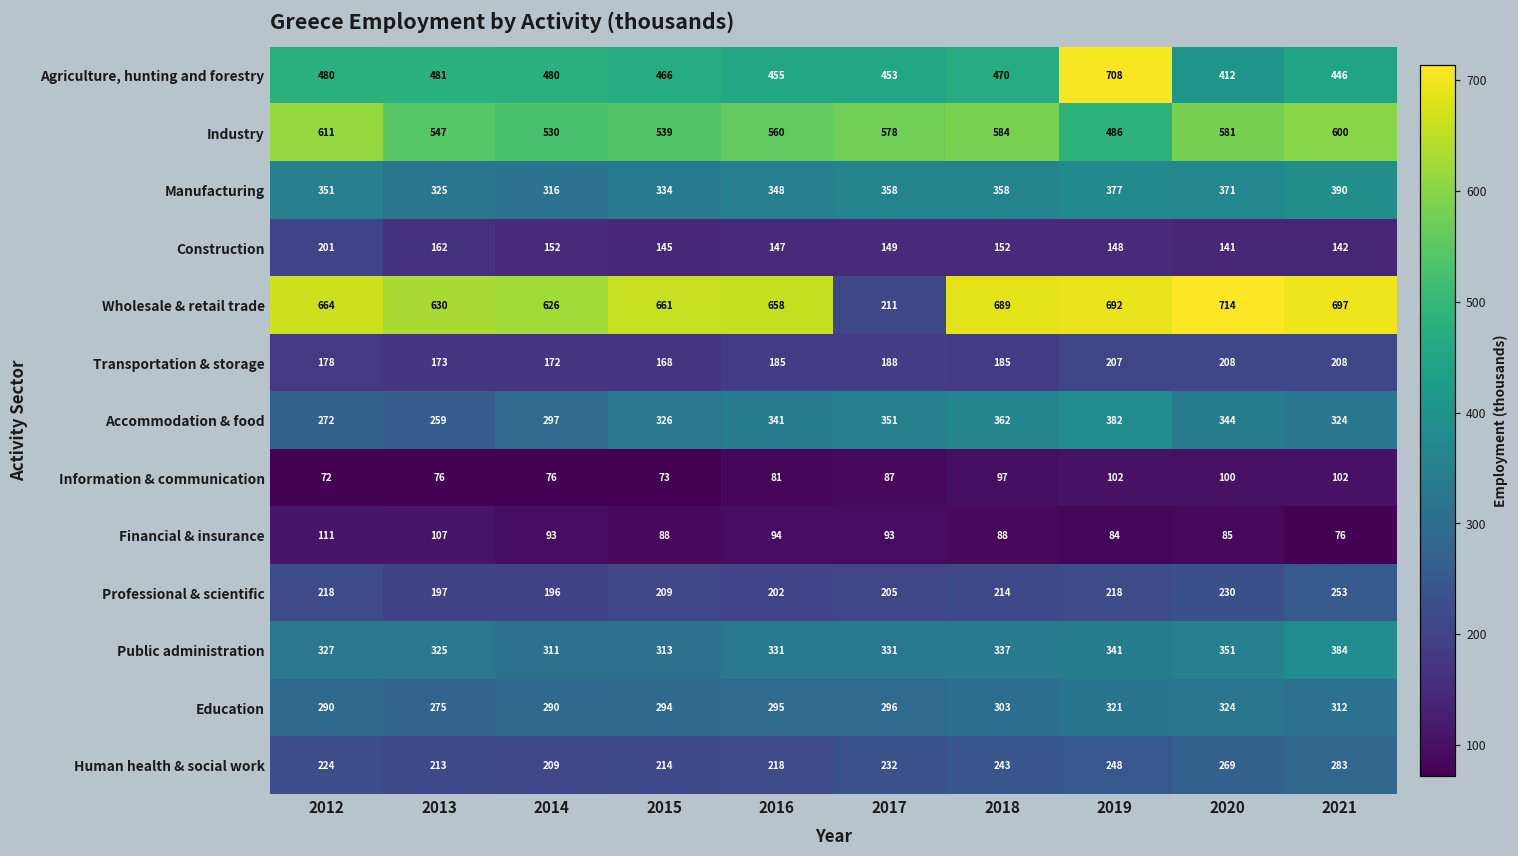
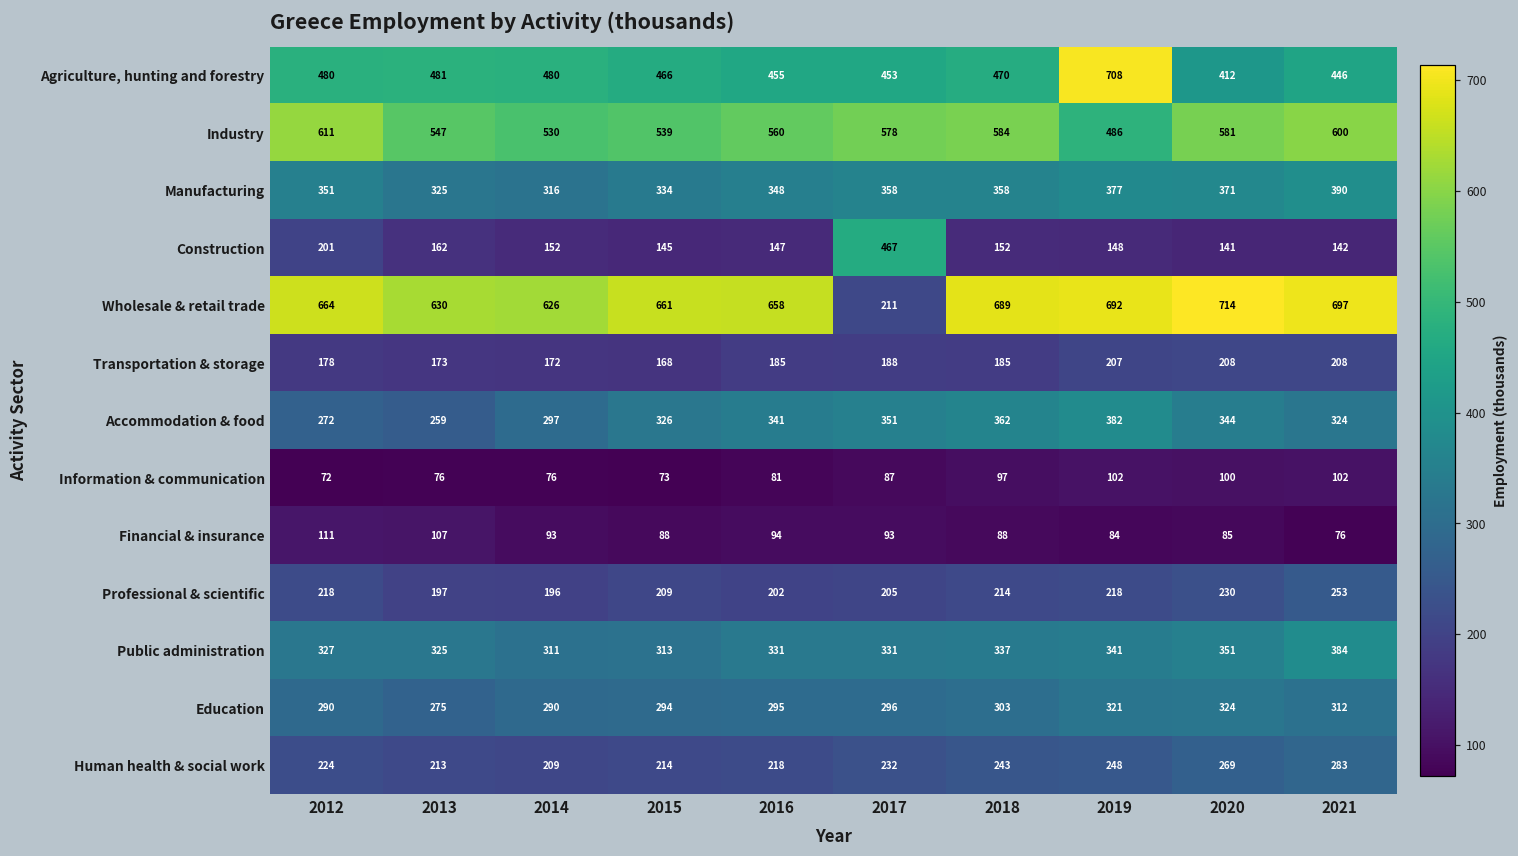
Construction, 2017: 149 -> 467
